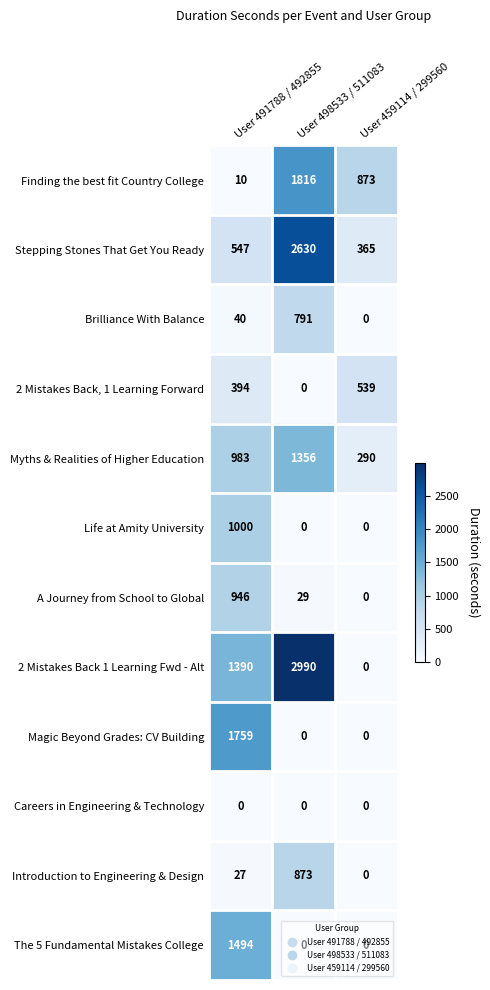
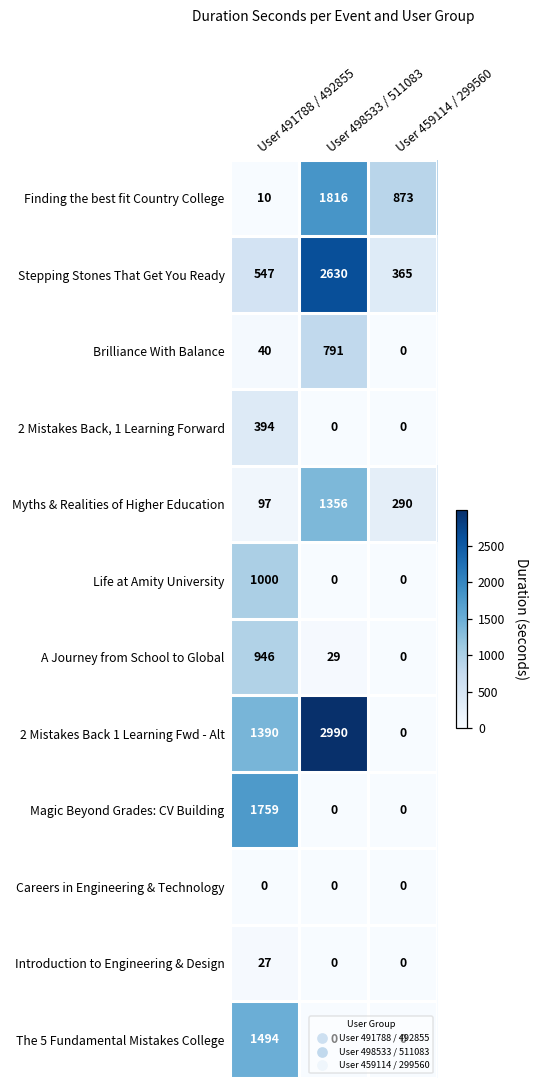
2 Mistakes Back, 1 Learning Forward, User 459114 / 299560: 539 -> 0
Myths & Realities of Higher Education, User 491788 / 492855: 983 -> 97
Introduction to Engineering & Design, User 498533 / 511083: 873 -> 0
